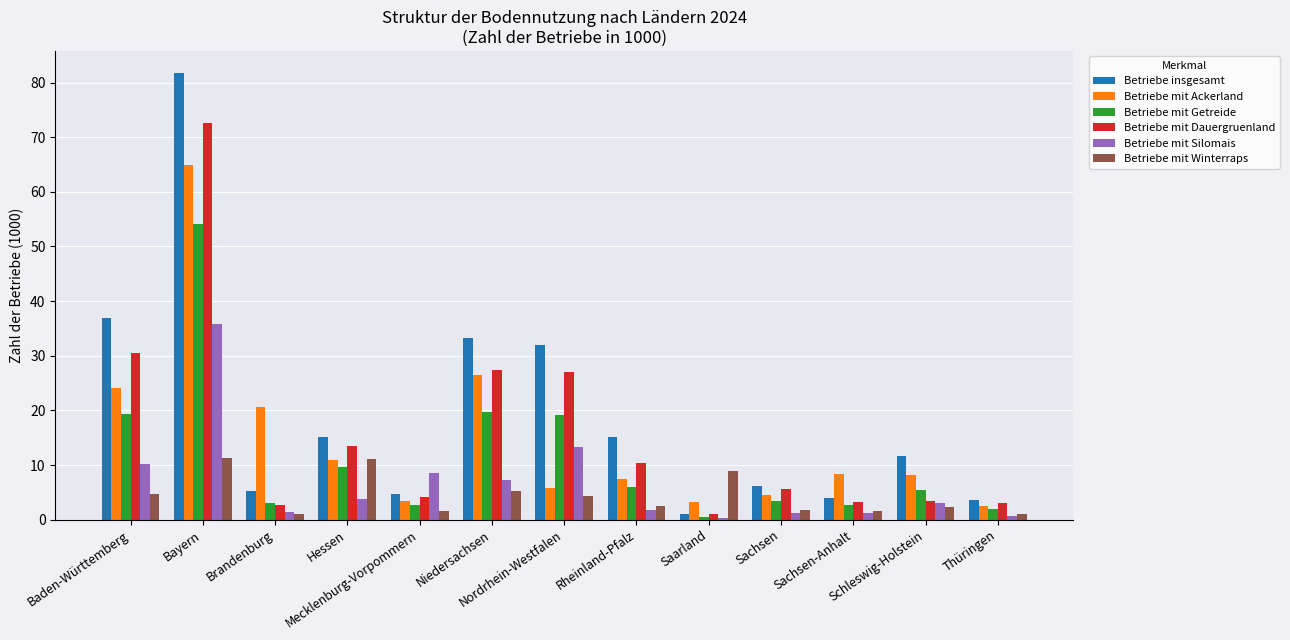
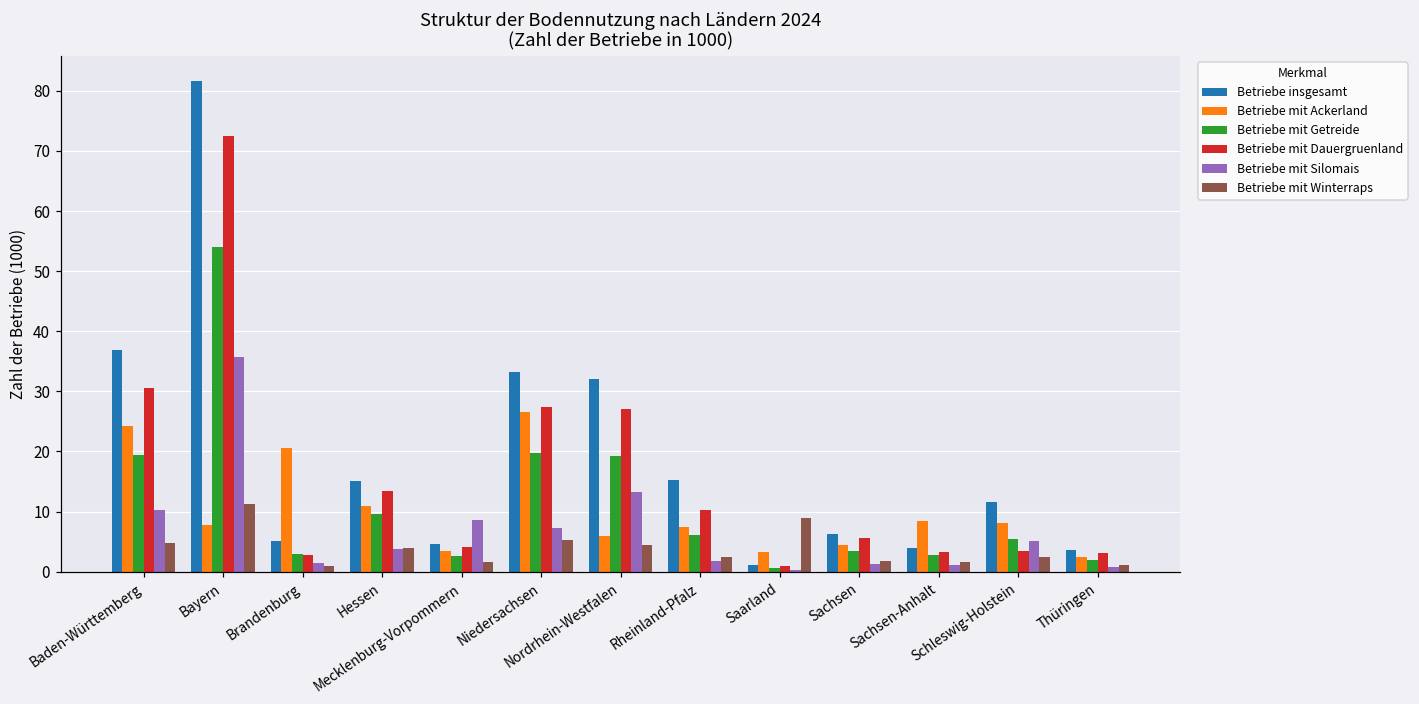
Betriebe mit Ackerland, Bayern: 65 -> 8
Betriebe mit Winterraps, Hessen: 11 -> 4
Betriebe mit Silomais, Schleswig-Holstein: 3 -> 5
